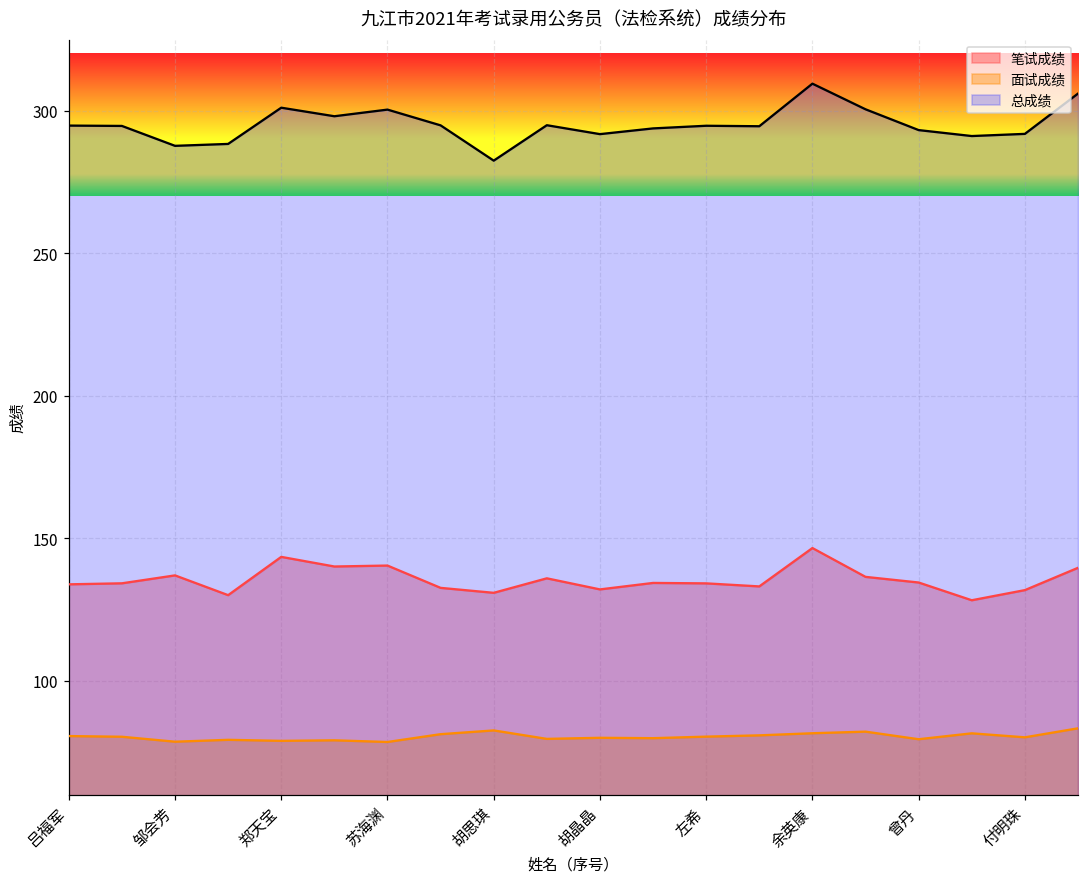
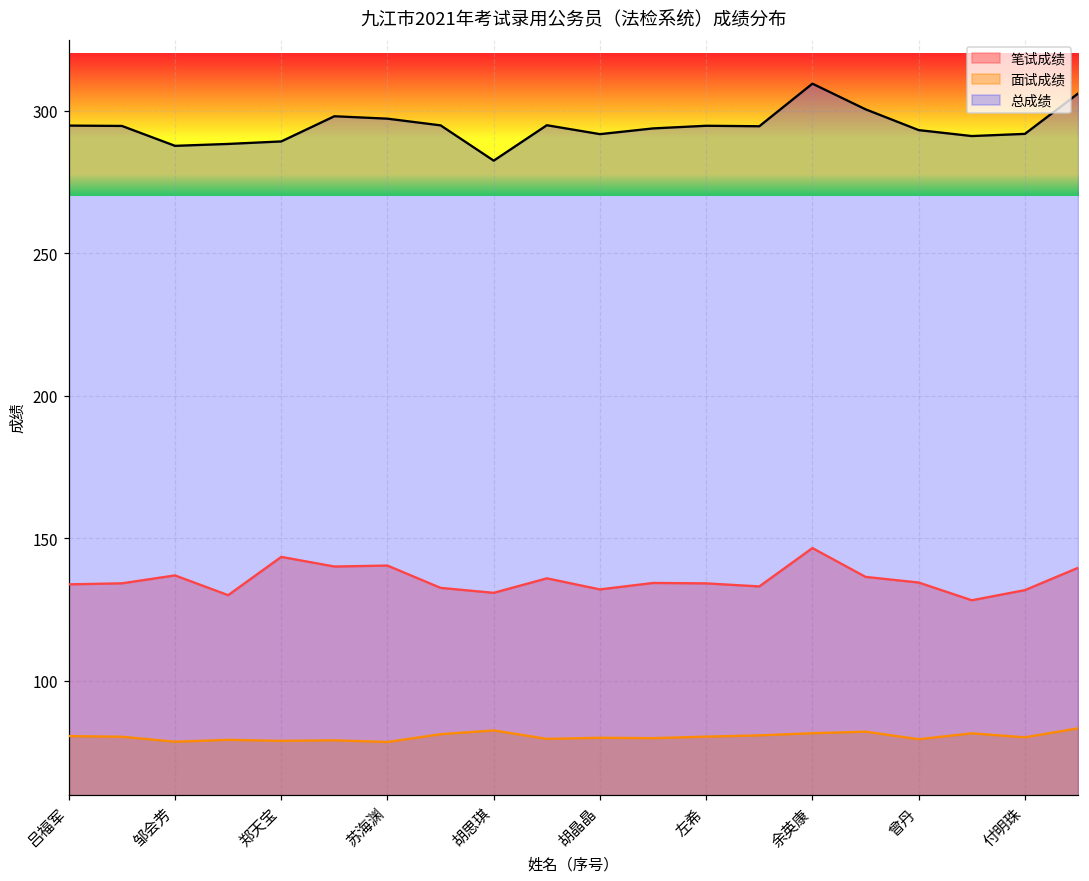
总成绩, 郑天宝: 301 -> 289
总成绩, 苏海渊: 300 -> 297
